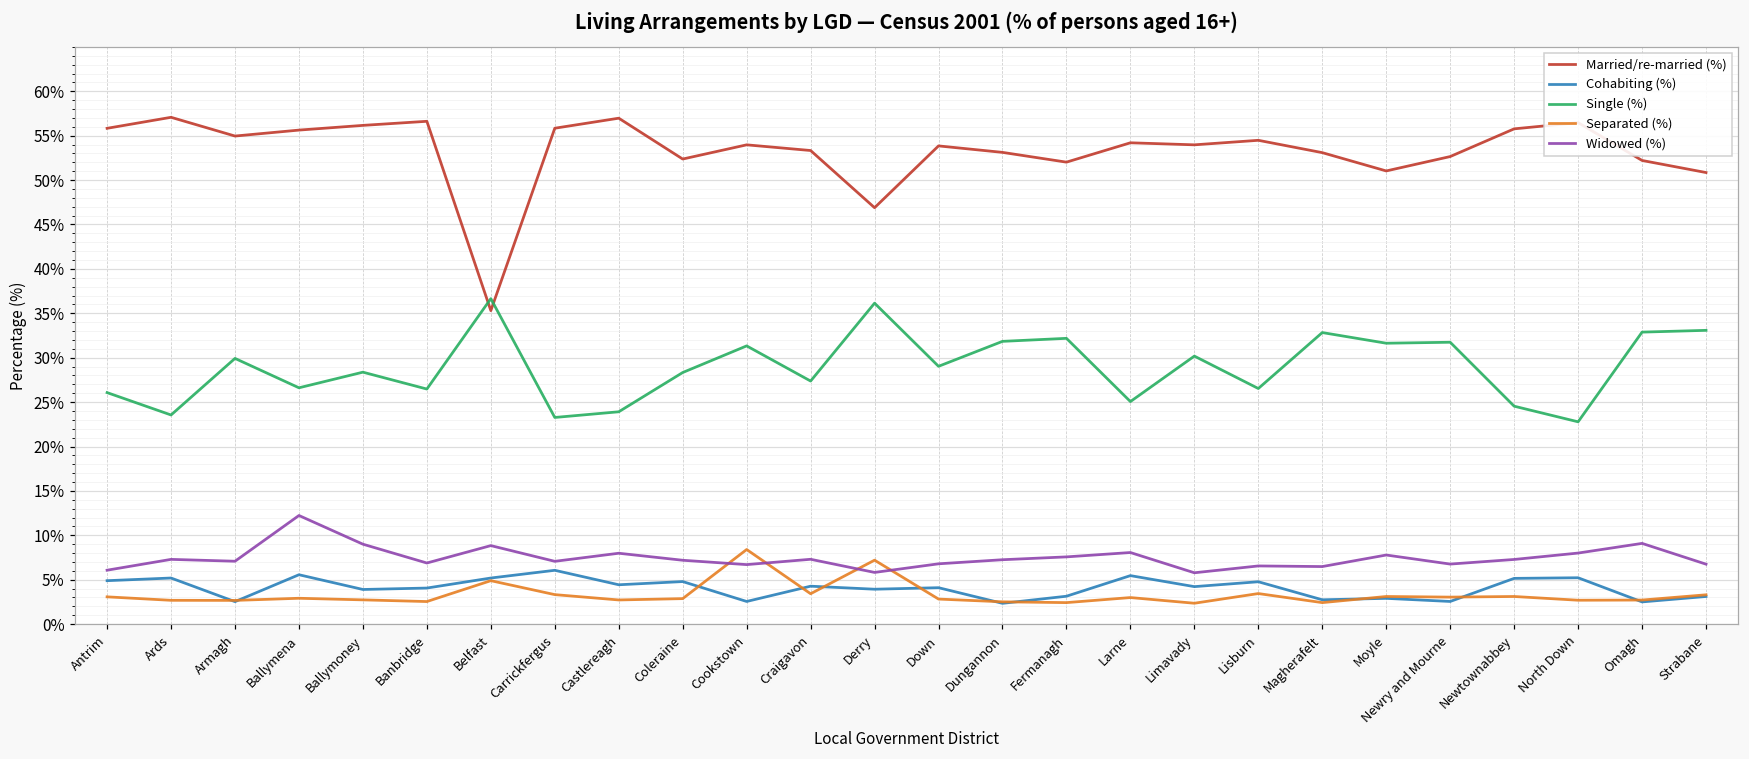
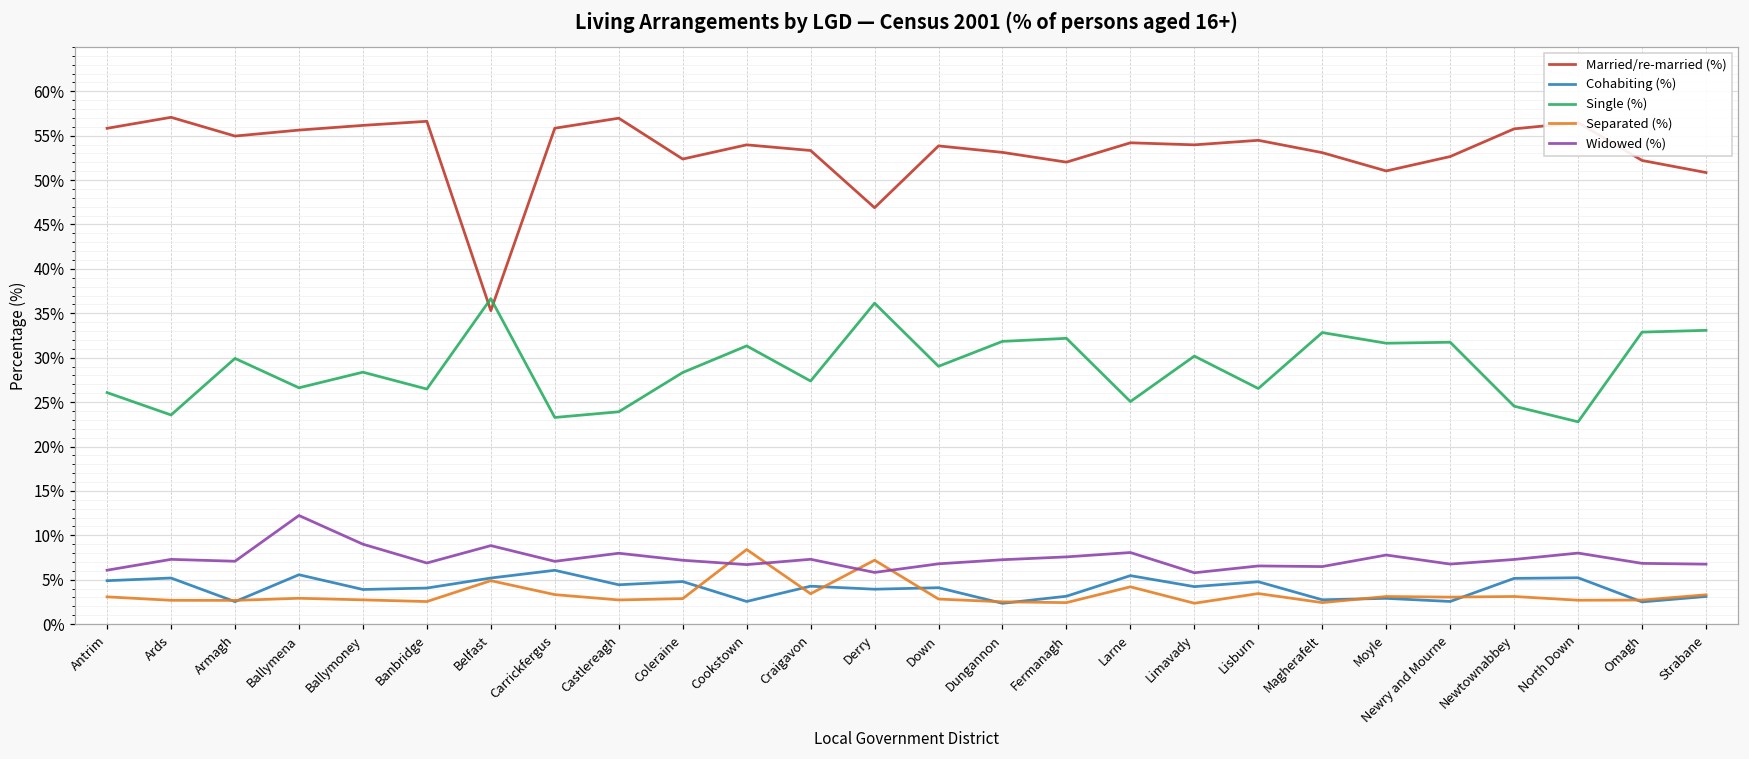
Separated (%), Larne: 3% -> 4%
Widowed (%), Omagh: 9% -> 7%
